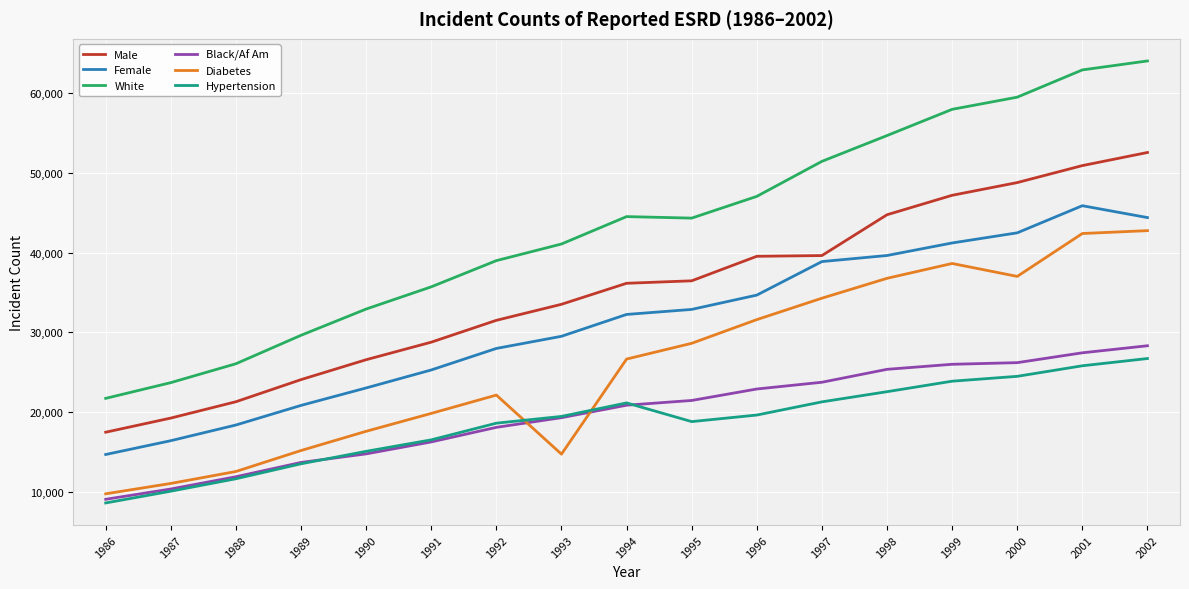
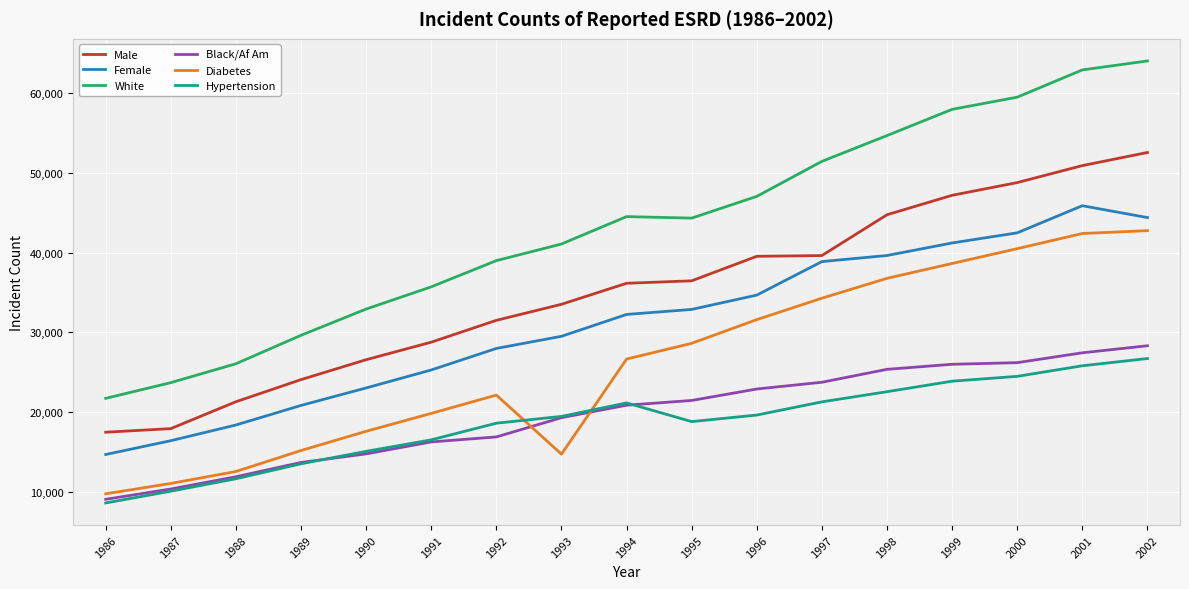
Male, 1987: 19,000 -> 18,000
Black/Af Am, 1992: 18,000 -> 17,000
Diabetes, 2000: 37,000 -> 40,000
